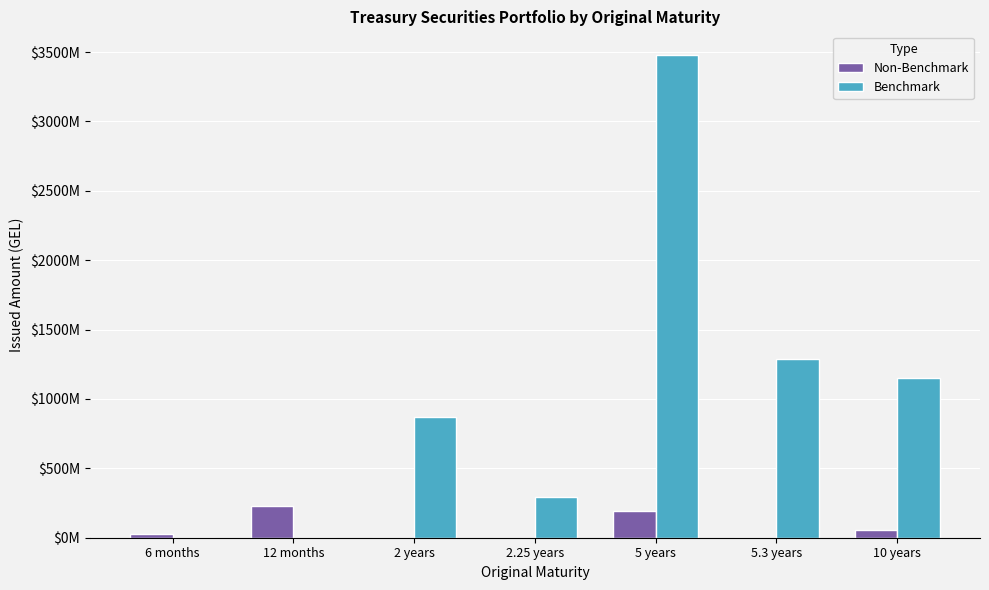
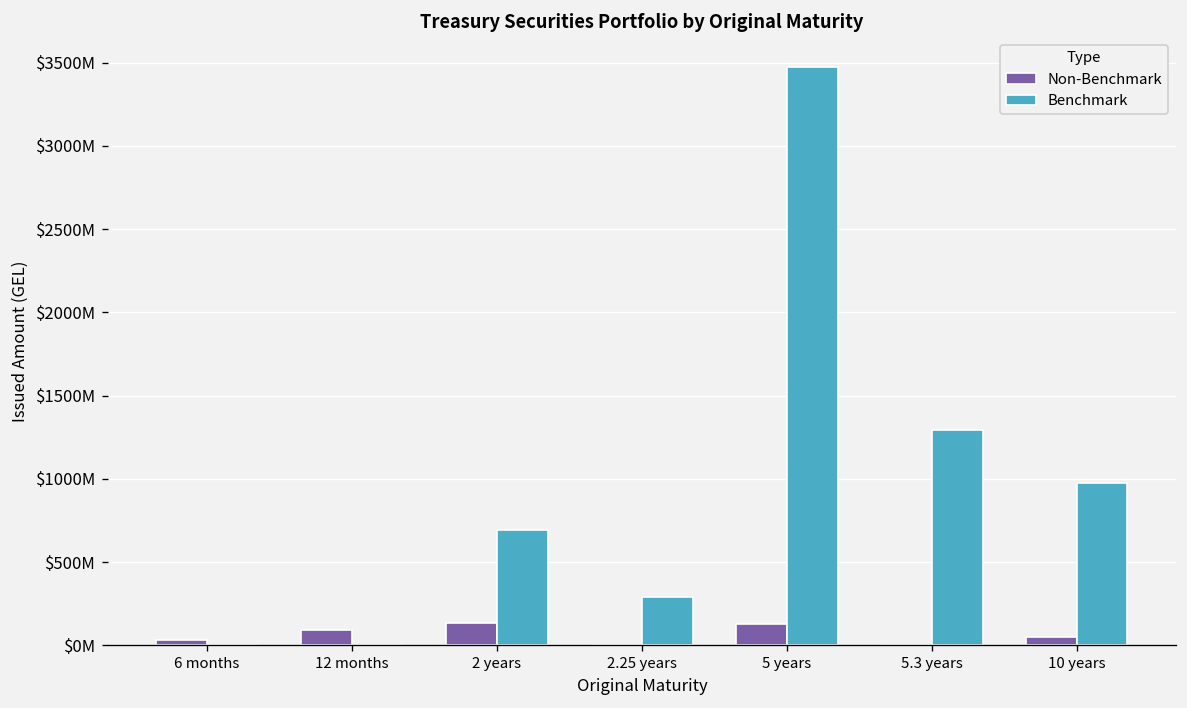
Non-Benchmark, 12 months: $230000000 -> $90000000
Non-Benchmark, 2 years: $0 -> $130000000
Benchmark, 2 years: $870000000 -> $690000000
Non-Benchmark, 5 years: $190000000 -> $130000000
Benchmark, 10 years: $1150000000 -> $980000000
